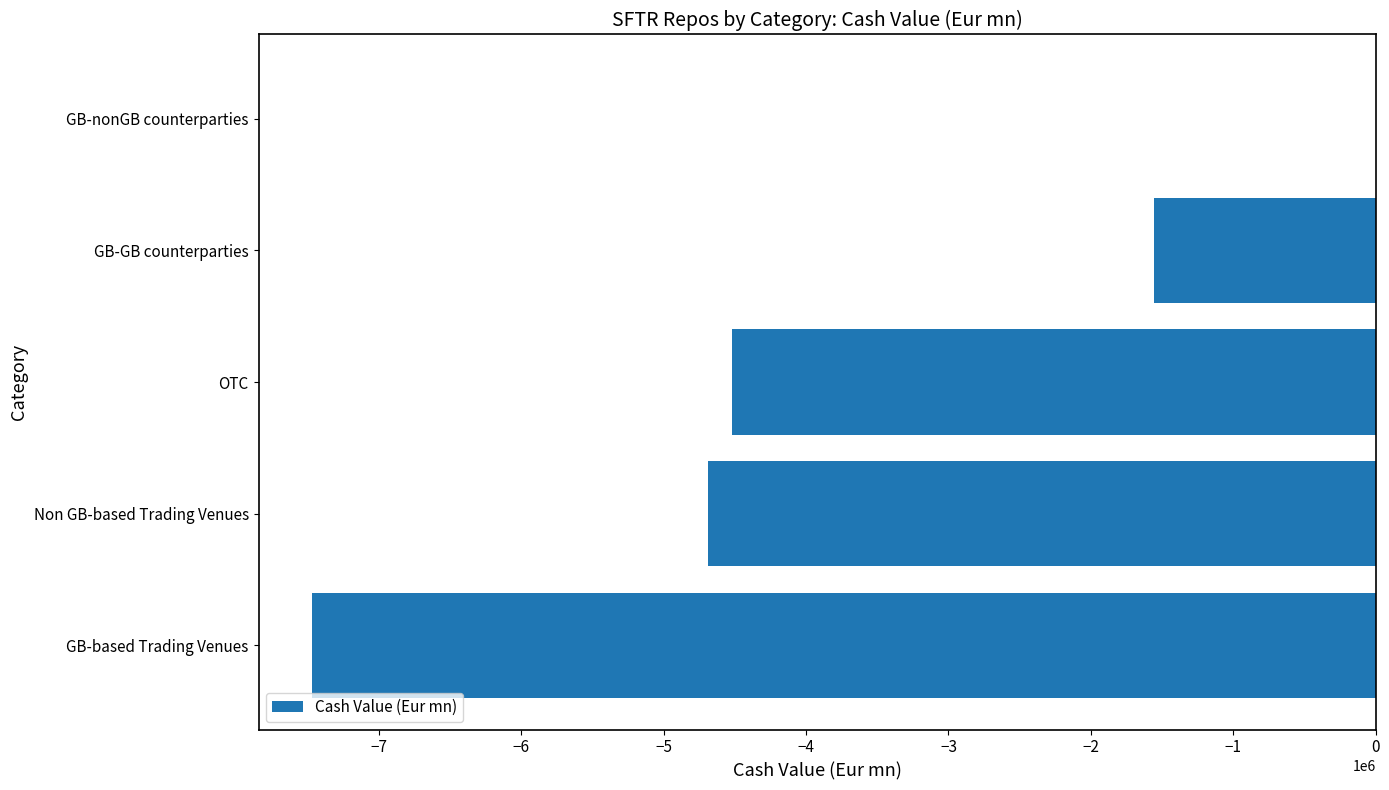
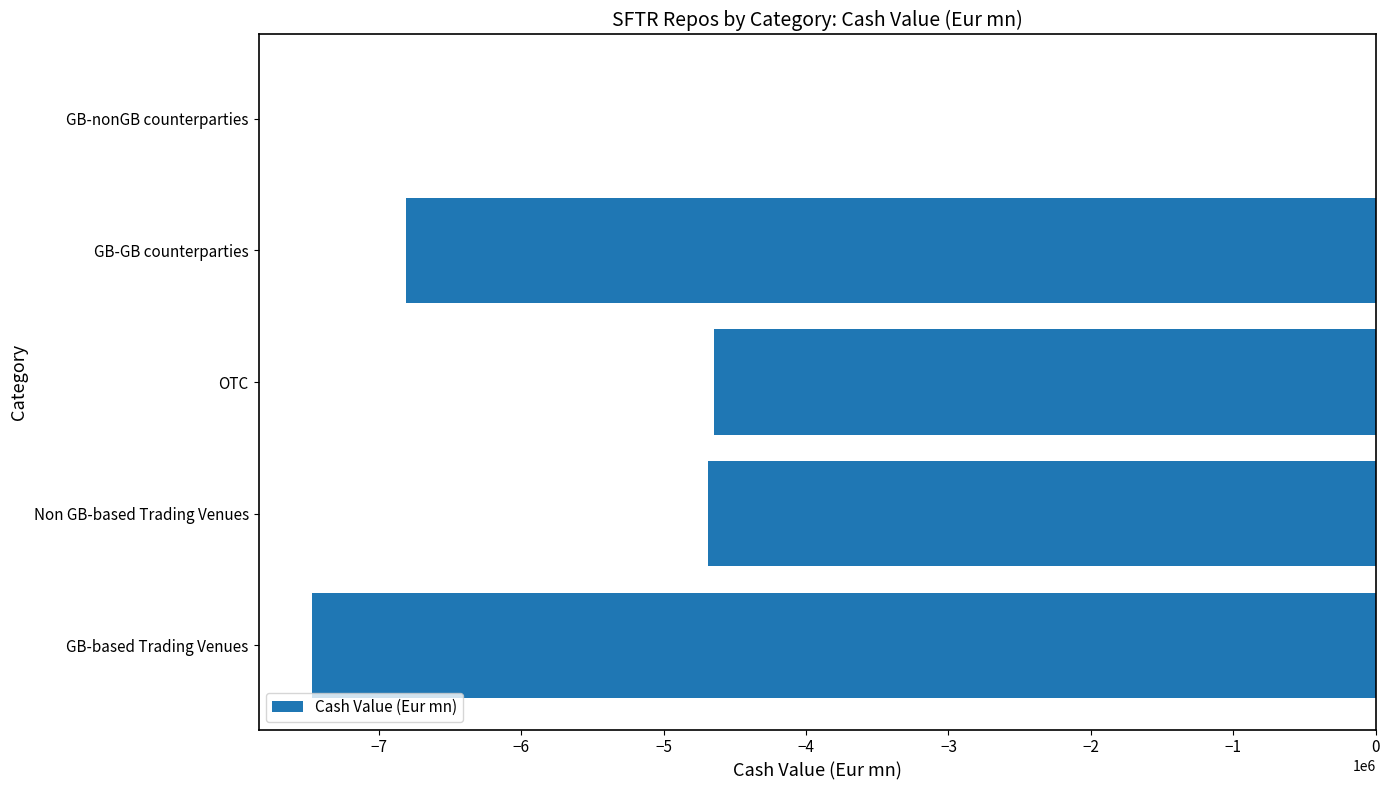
GB-GB counterparties: -1560000 -> -6810000
OTC: -4520000 -> -4640000
